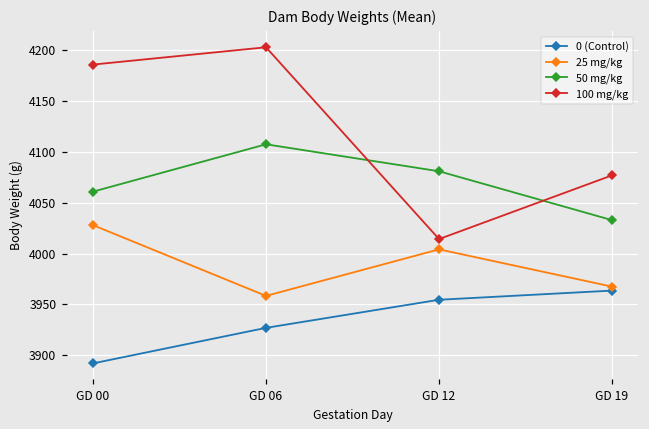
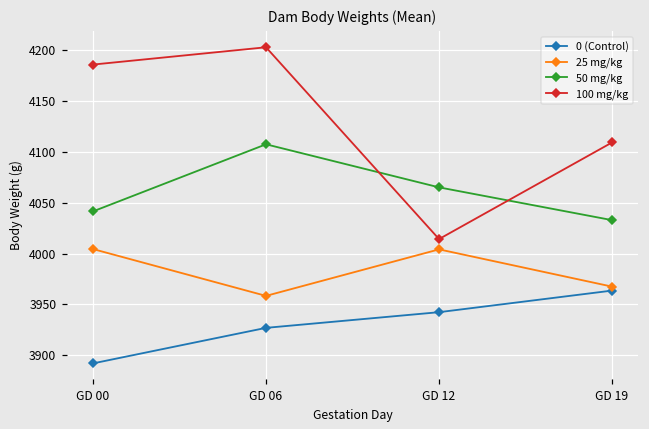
25 mg/kg, GD 00: 4030 -> 4000
50 mg/kg, GD 00: 4060 -> 4040
0 (Control), GD 12: 3950 -> 3940
50 mg/kg, GD 12: 4080 -> 4070
100 mg/kg, GD 19: 4080 -> 4110
